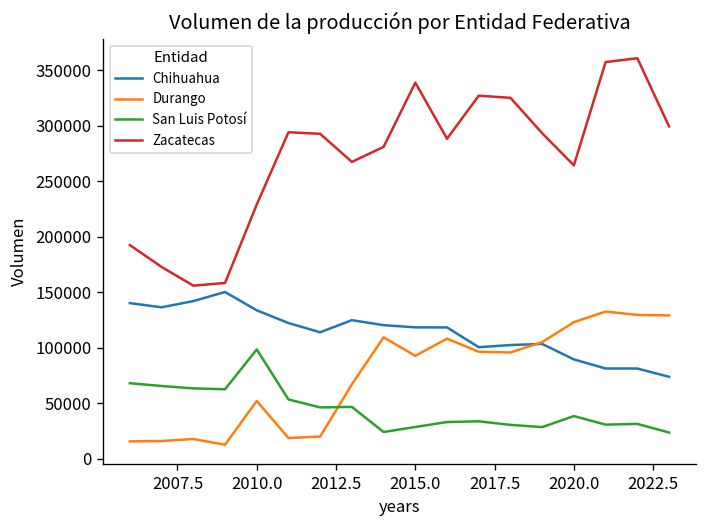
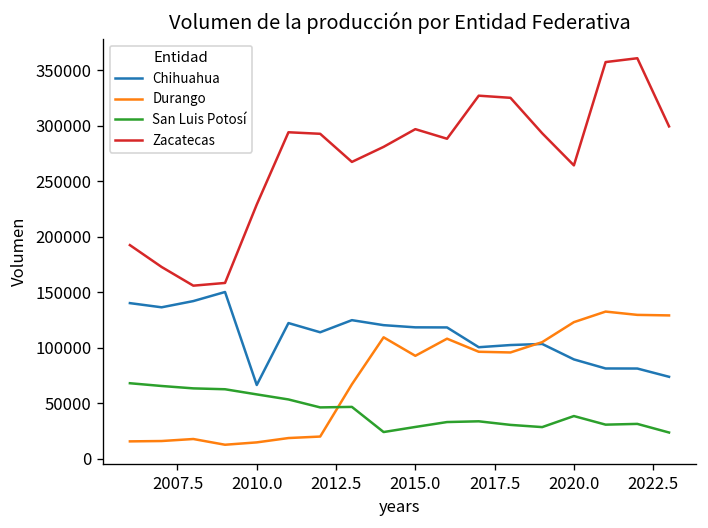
Chihuahua, 2010.0: 130000 -> 70000
Durango, 2010.0: 50000 -> 10000
San Luis Potosí, 2010.0: 100000 -> 60000
Zacatecas, 2015.0: 340000 -> 300000
